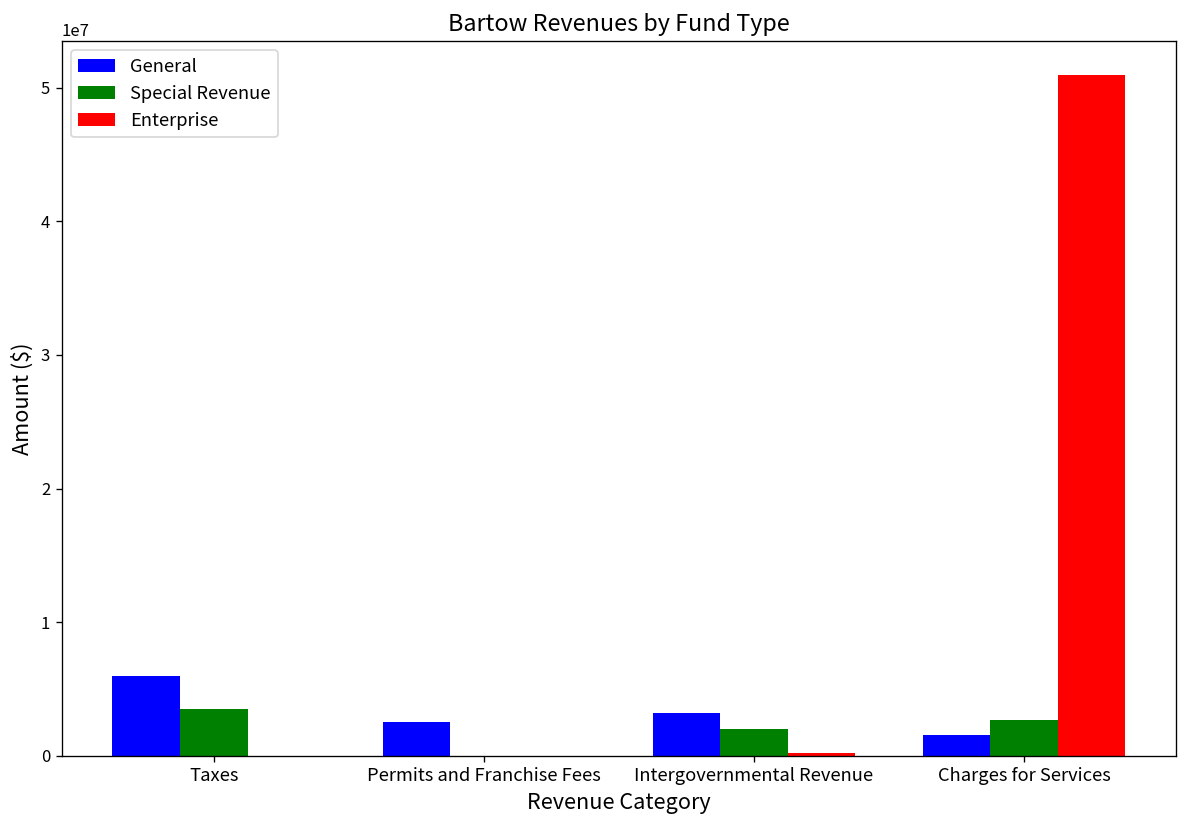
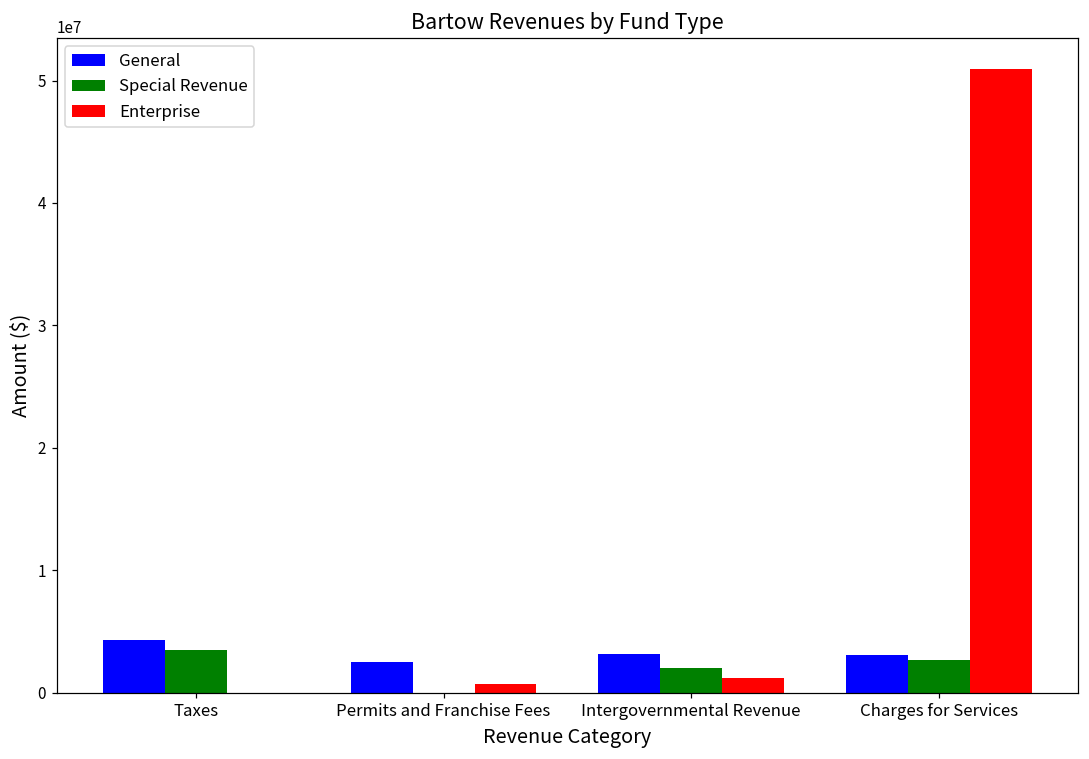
General, Taxes: 6000000 -> 4300000
Enterprise, Permits and Franchise Fees: 0 -> 700000
Enterprise, Intergovernmental Revenue: 200000 -> 1200000
General, Charges for Services: 1500000 -> 3100000
